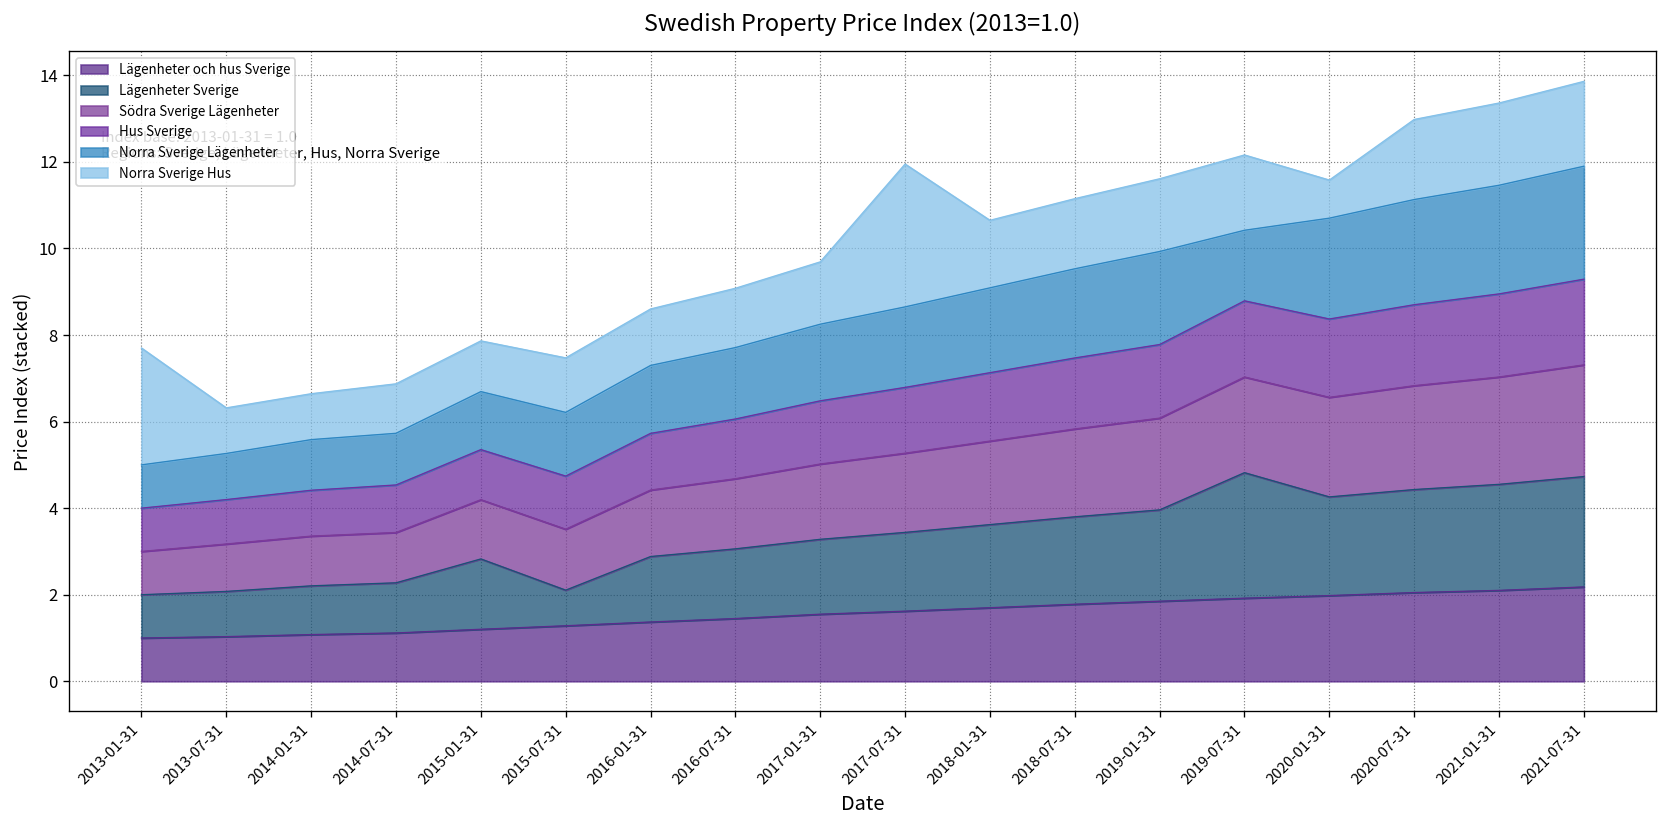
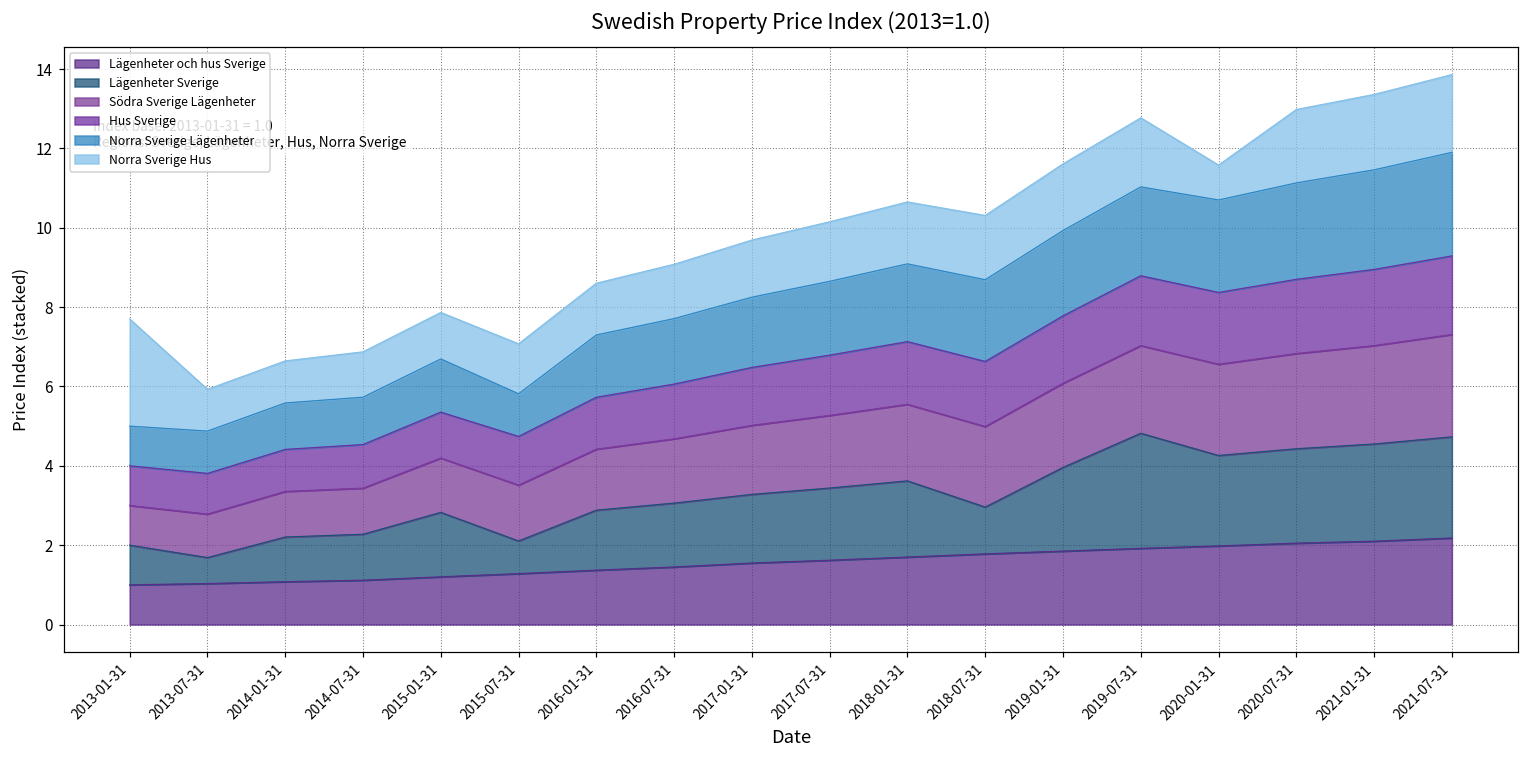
Lägenheter Sverige, 2013-07-31: 1.0 -> 0.7
Norra Sverige Lägenheter, 2015-07-31: 1.5 -> 1.1
Norra Sverige Hus, 2017-07-31: 3.3 -> 1.5
Lägenheter Sverige, 2018-07-31: 2.0 -> 1.2
Norra Sverige Lägenheter, 2019-07-31: 1.6 -> 2.2
